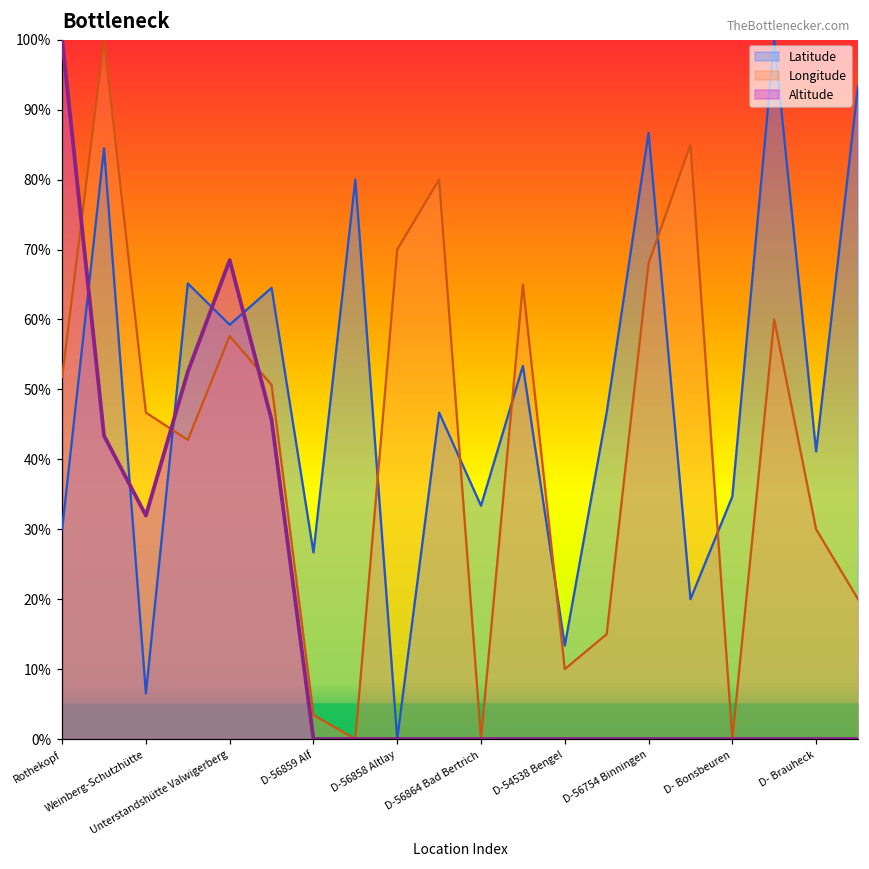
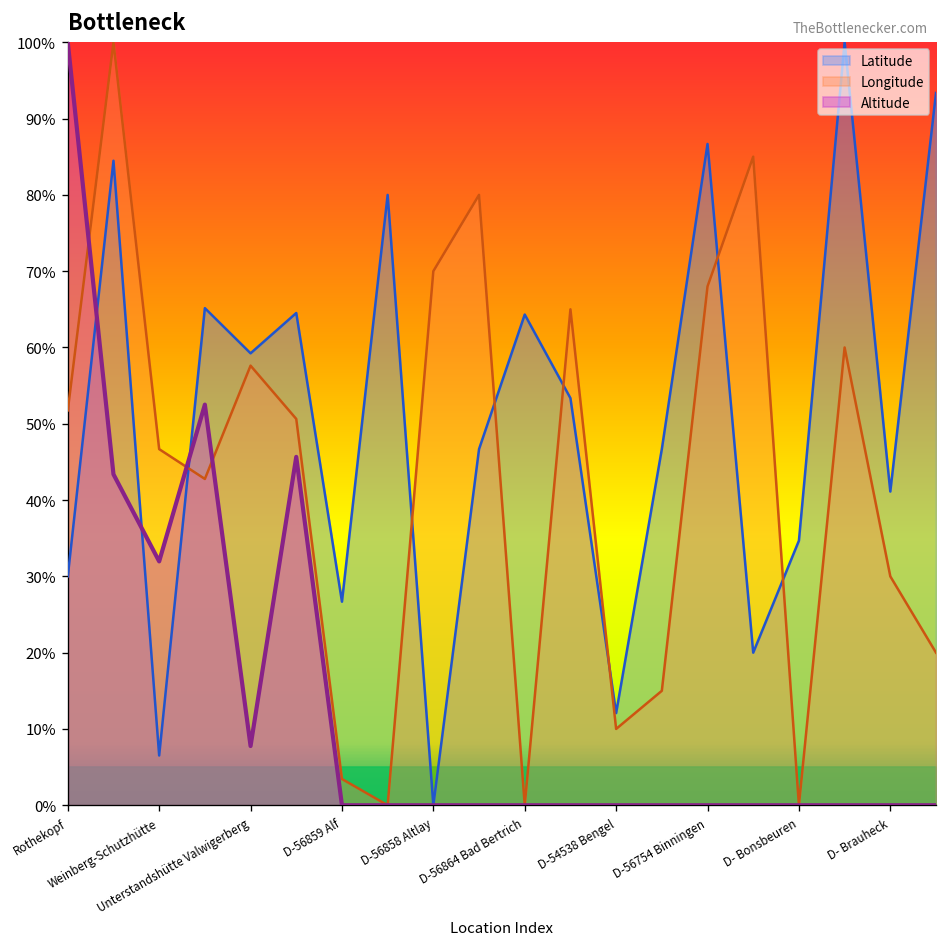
Altitude, Unterstandshütte Valwigerberg: 68% -> 8%
Latitude, D-56864 Bad Bertrich: 33% -> 64%
Latitude, D-54538 Bengel: 13% -> 12%
